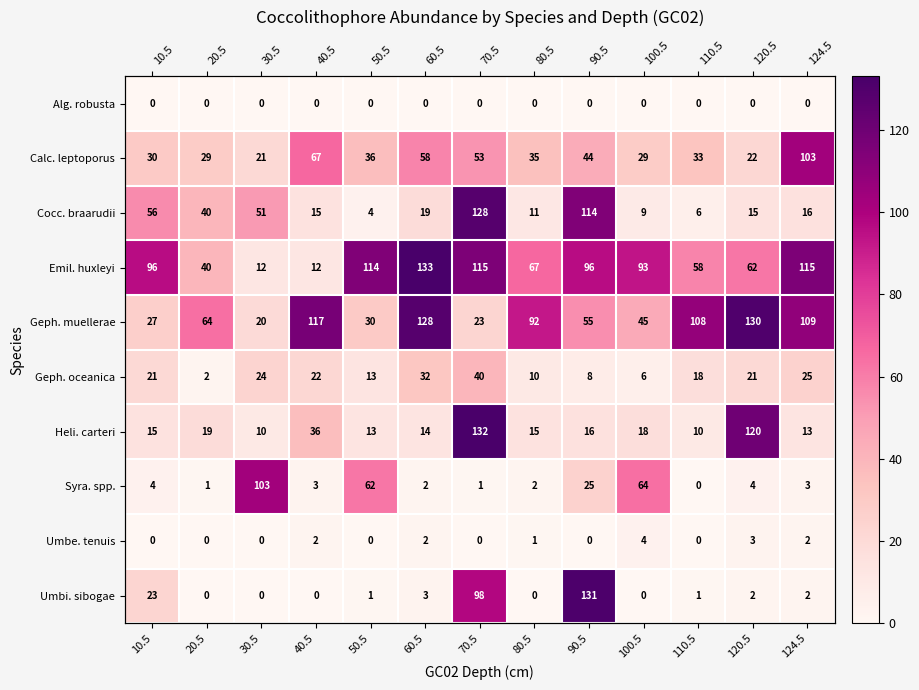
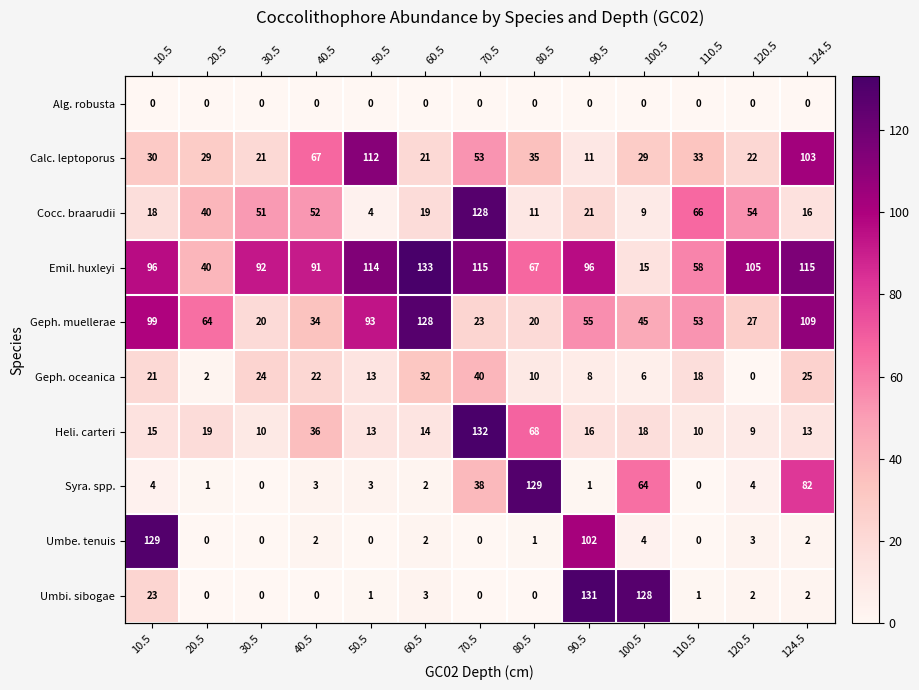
Calc. leptoporus, 50.5: 36 -> 112
Calc. leptoporus, 60.5: 58 -> 21
Calc. leptoporus, 90.5: 44 -> 11
Cocc. braarudii, 10.5: 56 -> 18
Cocc. braarudii, 40.5: 15 -> 52
Cocc. braarudii, 90.5: 114 -> 21
Cocc. braarudii, 110.5: 6 -> 66
Cocc. braarudii, 120.5: 15 -> 54
Emil. huxleyi, 30.5: 12 -> 92
Emil. huxleyi, 40.5: 12 -> 91
Emil. huxleyi, 100.5: 93 -> 15
Emil. huxleyi, 120.5: 62 -> 105
Geph. muellerae, 10.5: 27 -> 99
Geph. muellerae, 40.5: 117 -> 34
Geph. muellerae, 50.5: 30 -> 93
Geph. muellerae, 80.5: 92 -> 20
Geph. muellerae, 110.5: 108 -> 53
Geph. muellerae, 120.5: 130 -> 27
Geph. oceanica, 120.5: 21 -> 0
Heli. carteri, 80.5: 15 -> 68
Heli. carteri, 120.5: 120 -> 9
Syra. spp., 30.5: 103 -> 0
Syra. spp., 50.5: 62 -> 3
Syra. spp., 70.5: 1 -> 38
Syra. spp., 80.5: 2 -> 129
Syra. spp., 90.5: 25 -> 1
Syra. spp., 124.5: 3 -> 82
Umbe. tenuis, 10.5: 0 -> 129
Umbe. tenuis, 90.5: 0 -> 102
Umbi. sibogae, 70.5: 98 -> 0
Umbi. sibogae, 100.5: 0 -> 128
